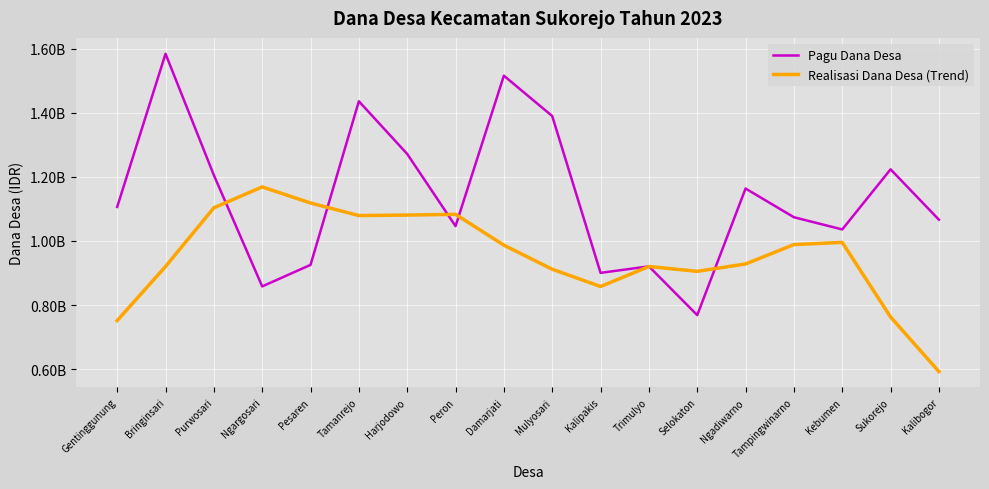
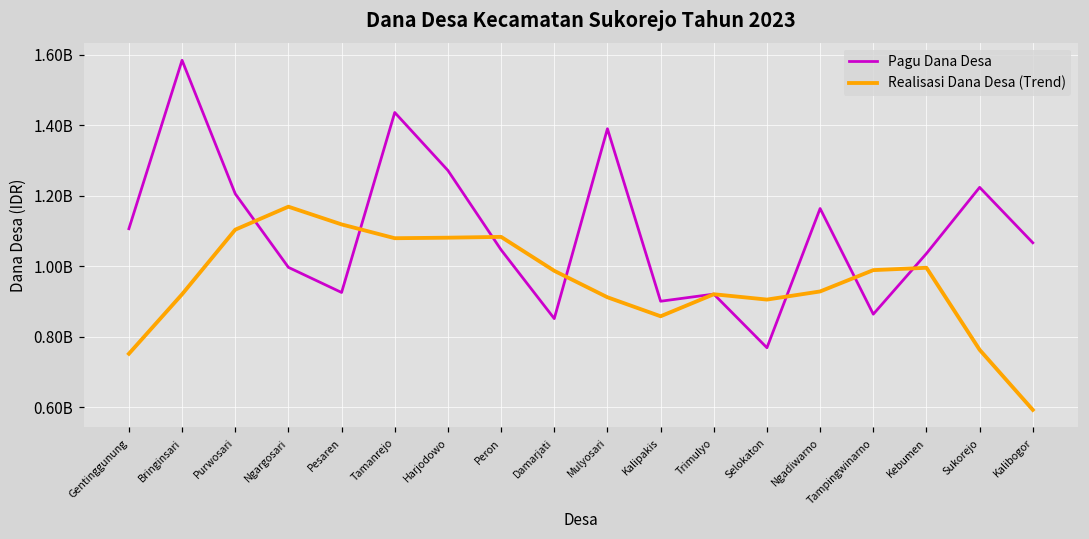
Pagu Dana Desa, Ngargosari: 860000000 -> 1000000000
Pagu Dana Desa, Damarjati: 1520000000 -> 850000000
Pagu Dana Desa, Tampingwinarno: 1070000000 -> 860000000
